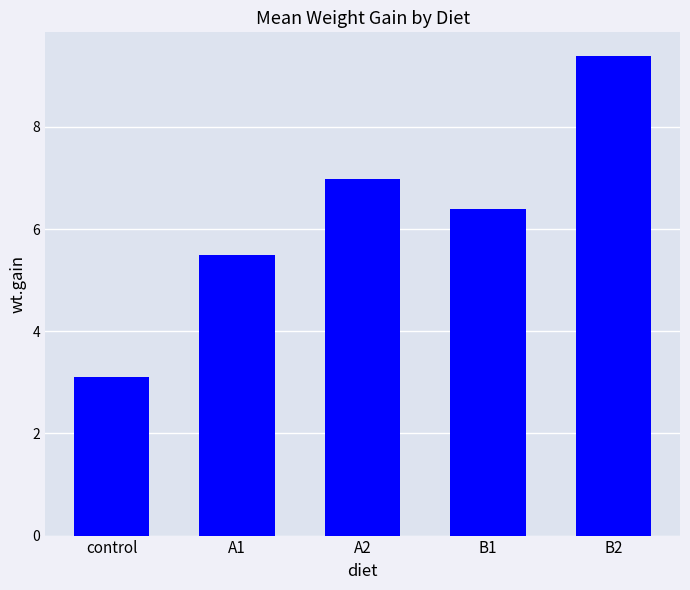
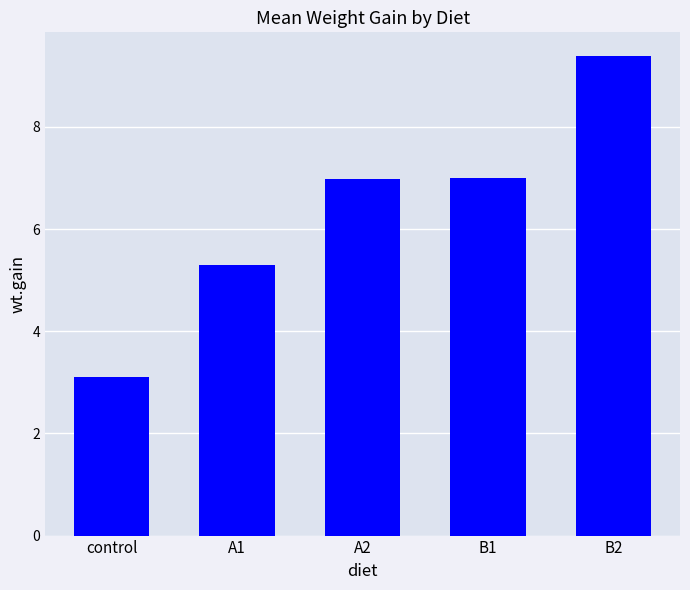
A1: 5.5 -> 5.3
B1: 6.4 -> 7.0
